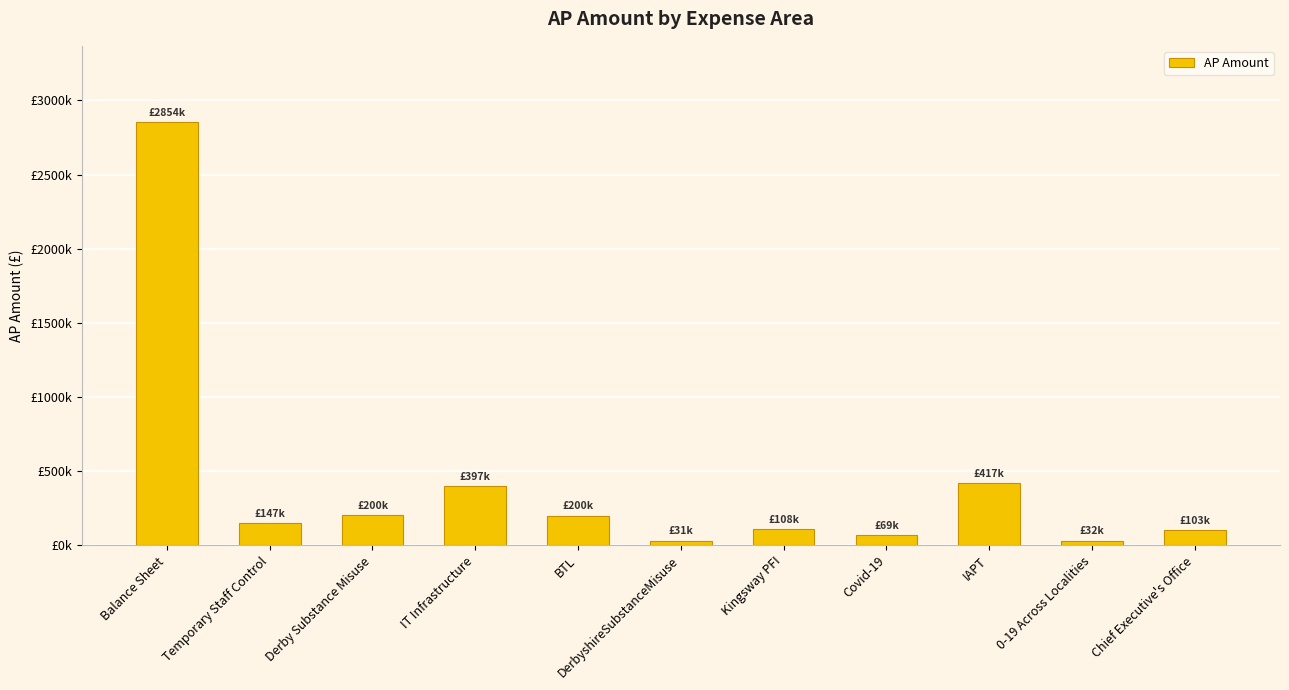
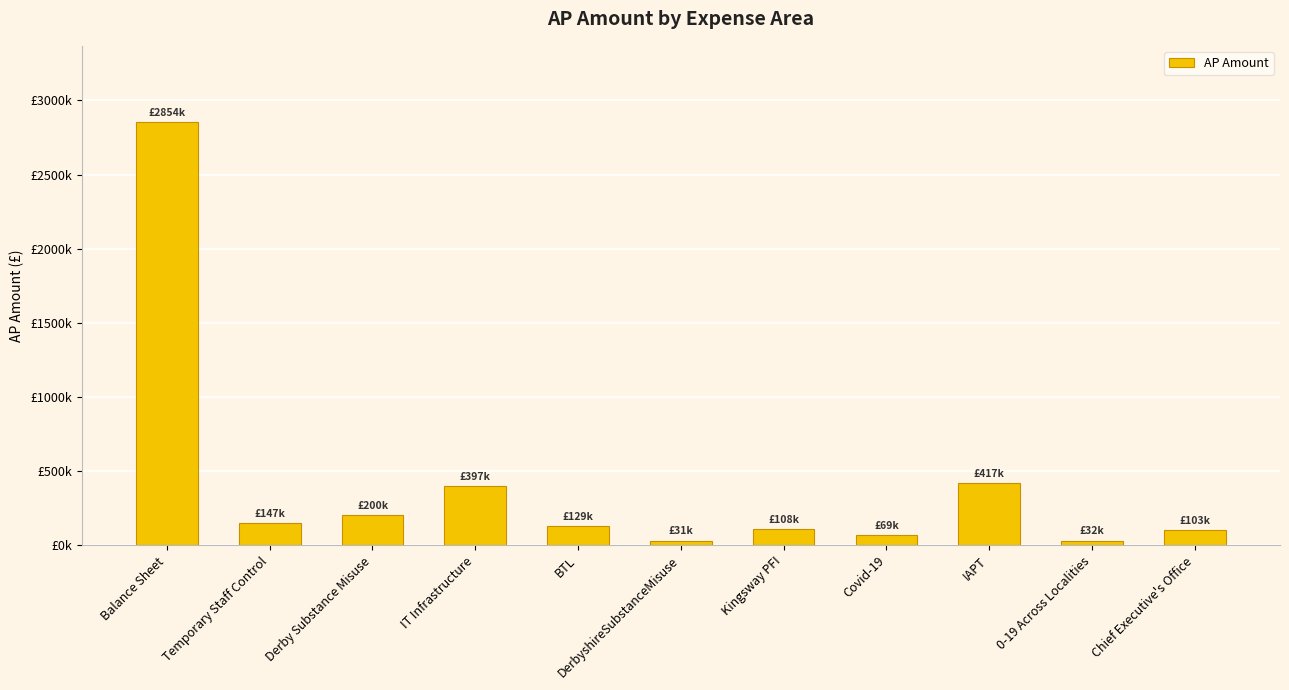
BTL: £200k -> £129k
